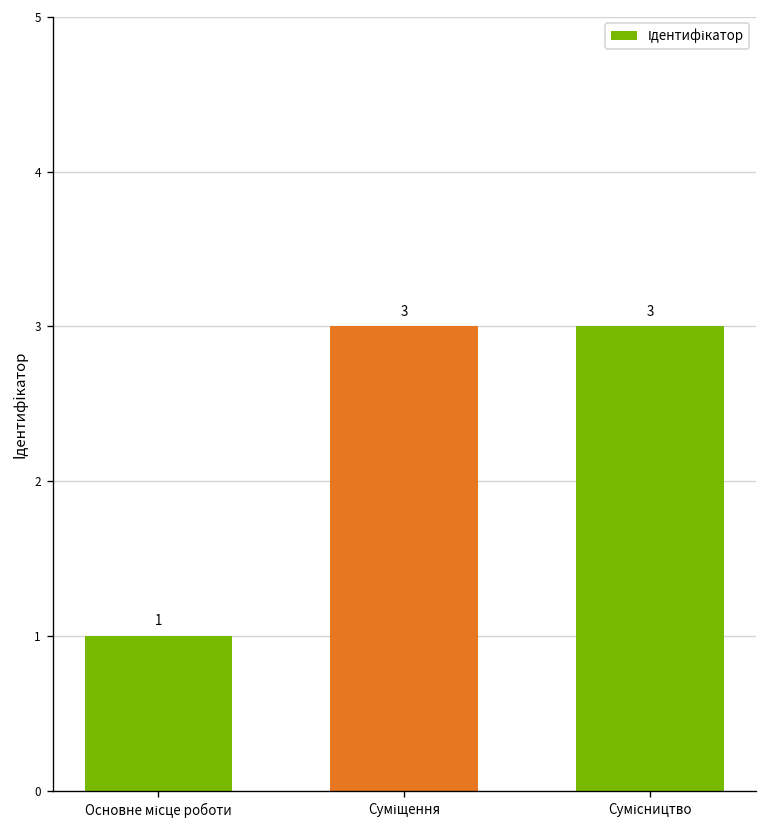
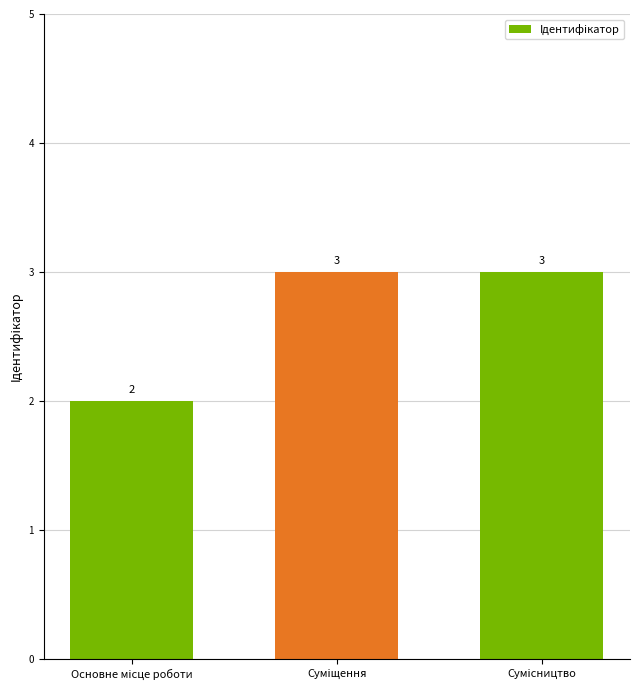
Основне місце роботи: 1 -> 2
